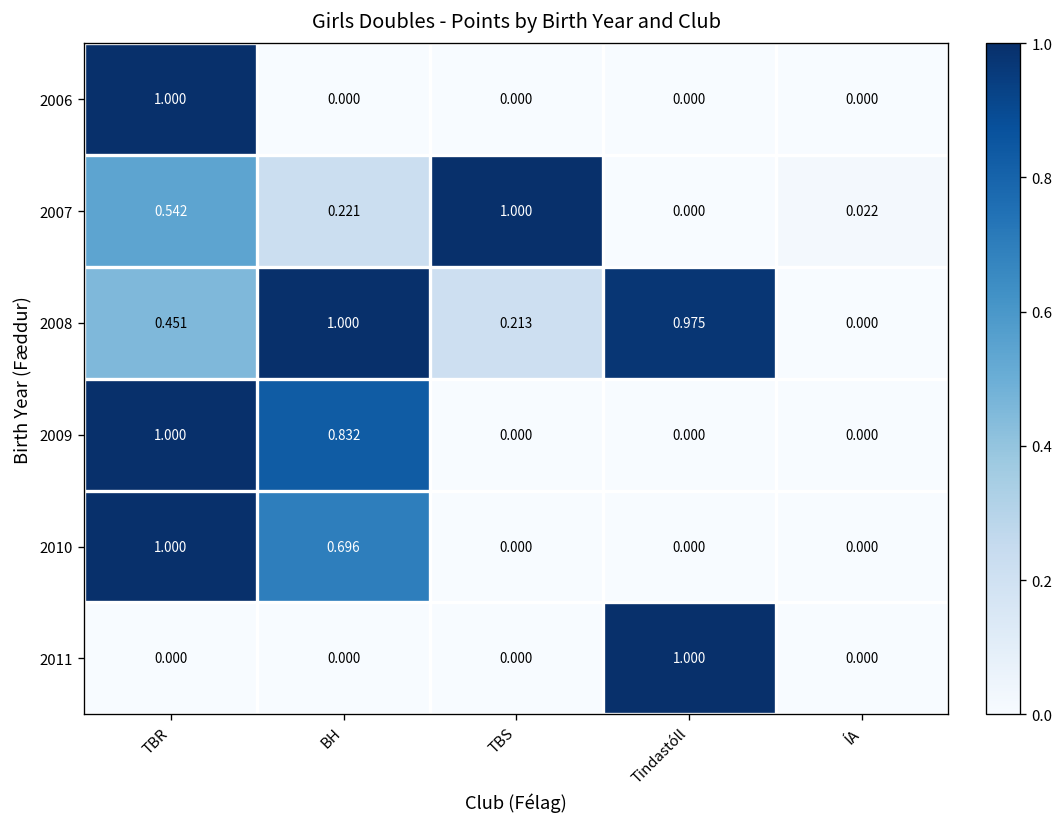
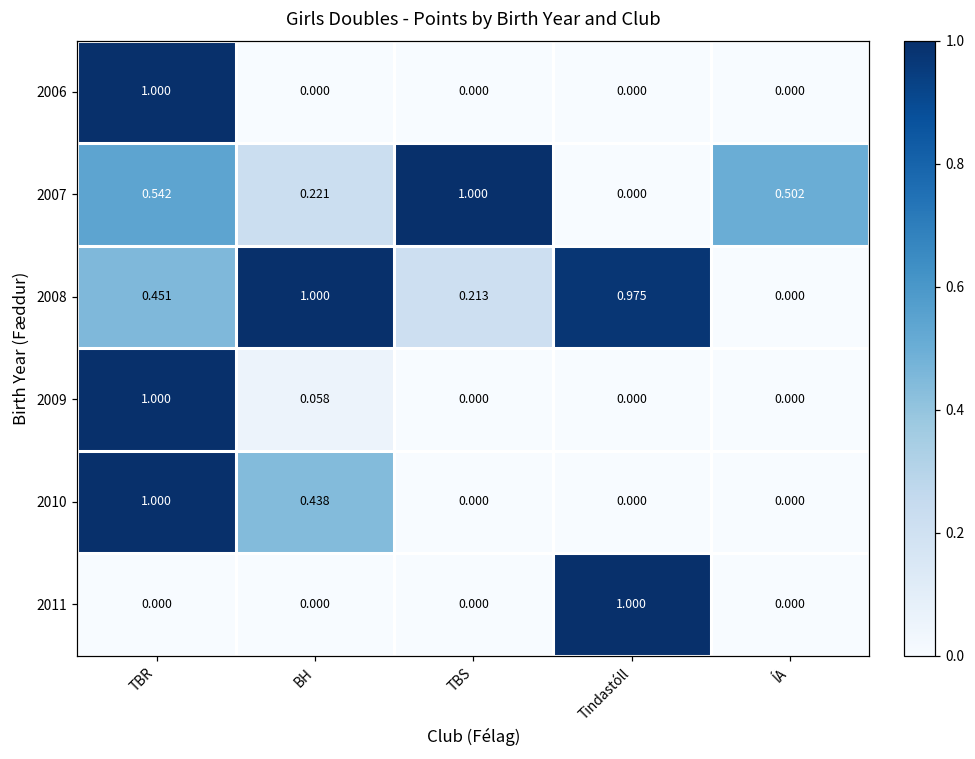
2007, ÍA: 0.022 -> 0.502
2009, BH: 0.832 -> 0.058
2010, BH: 0.696 -> 0.438
